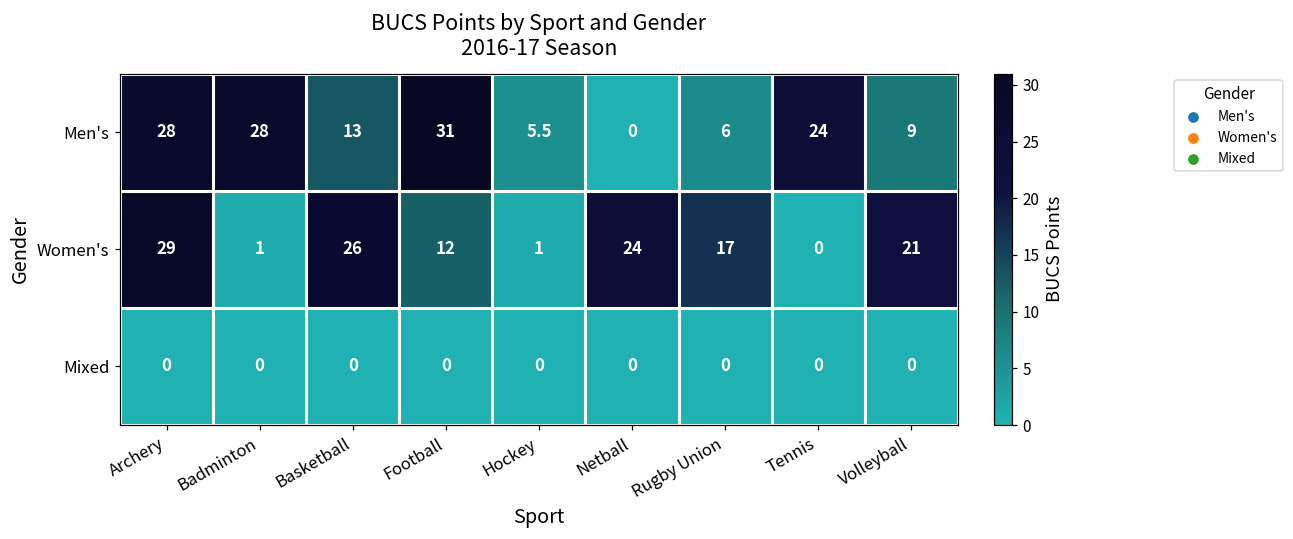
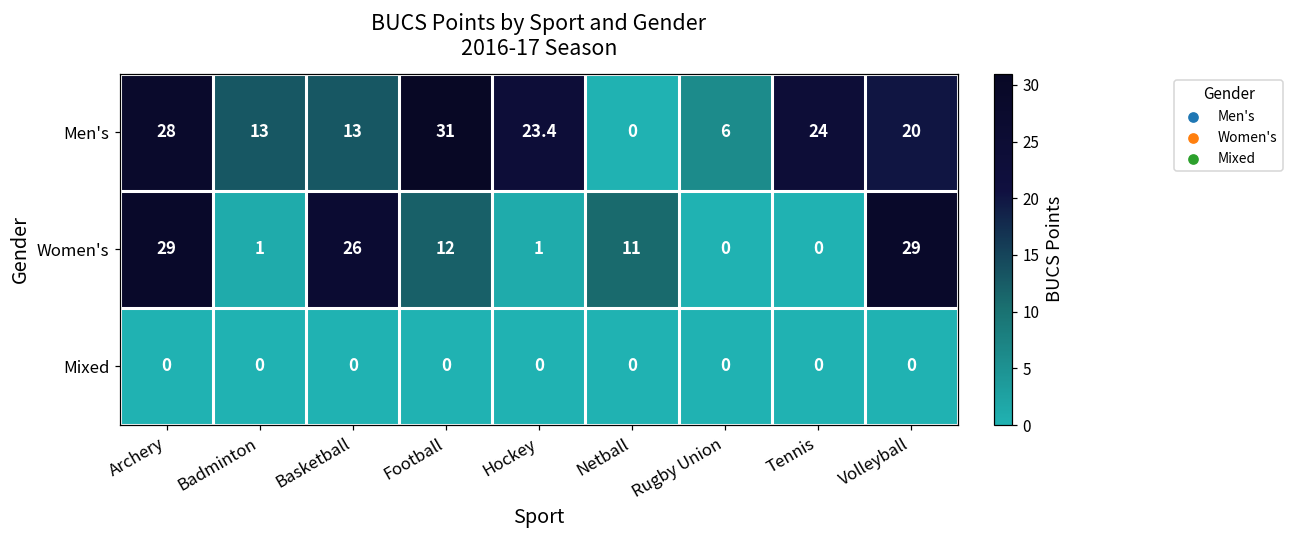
Men's, Badminton: 28 -> 13
Men's, Hockey: 5.5 -> 23.4
Men's, Volleyball: 9 -> 20
Women's, Netball: 24 -> 11
Women's, Rugby Union: 17 -> 0
Women's, Volleyball: 21 -> 29
